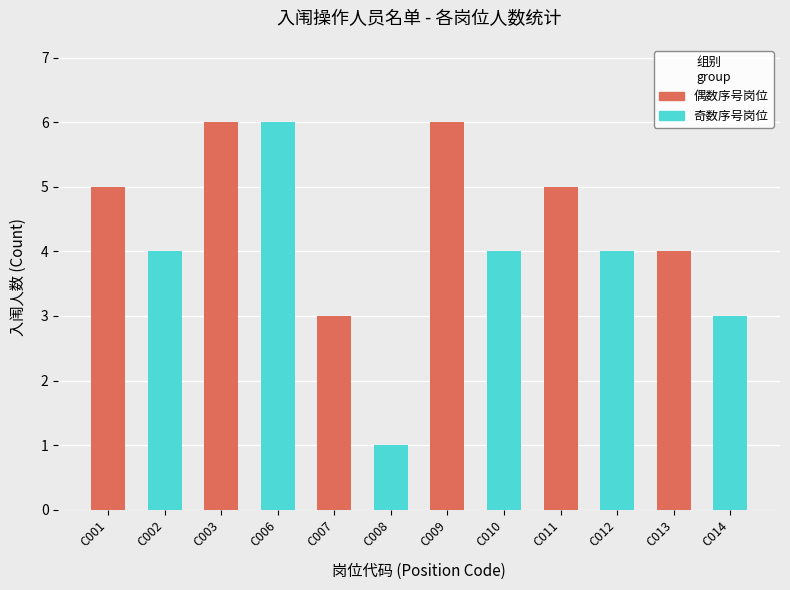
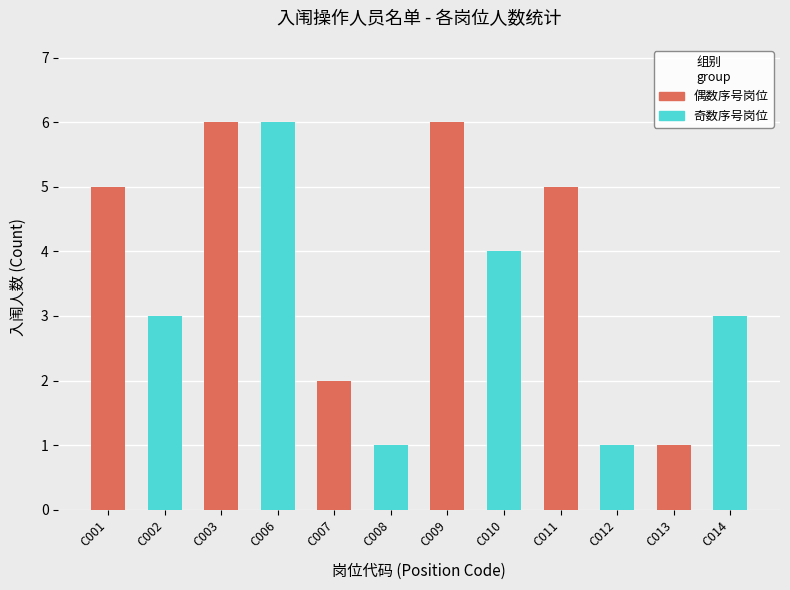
C002: 4 -> 3
C007: 3 -> 2
C012: 4 -> 1
C013: 4 -> 1
